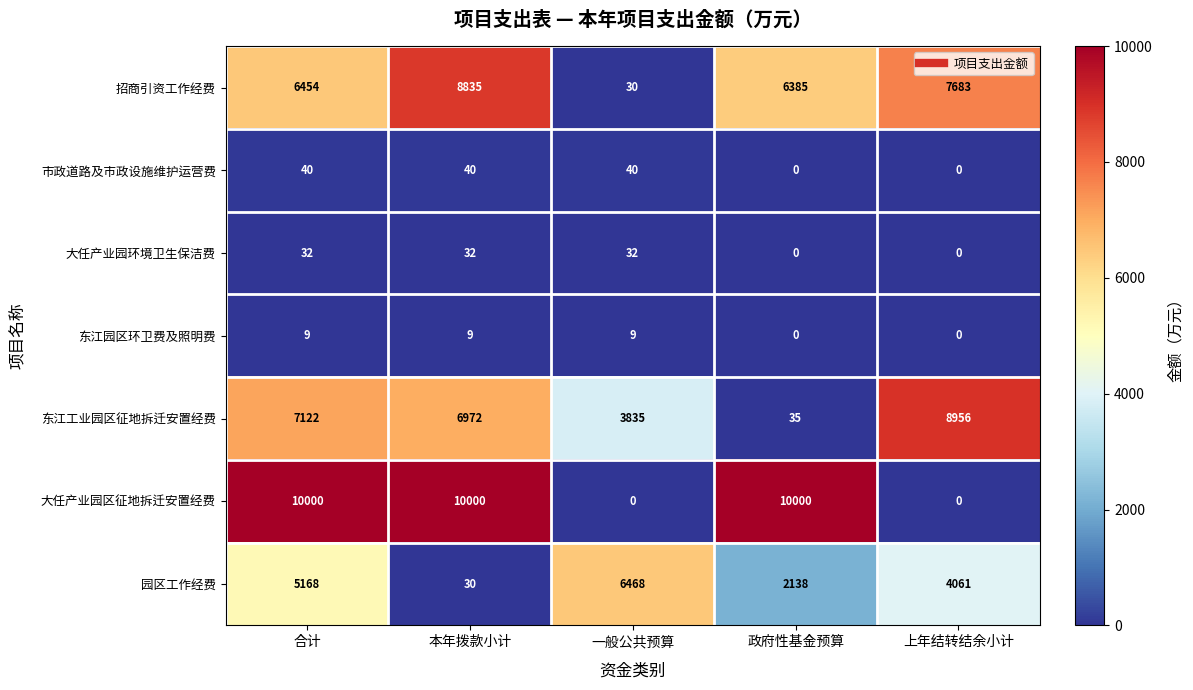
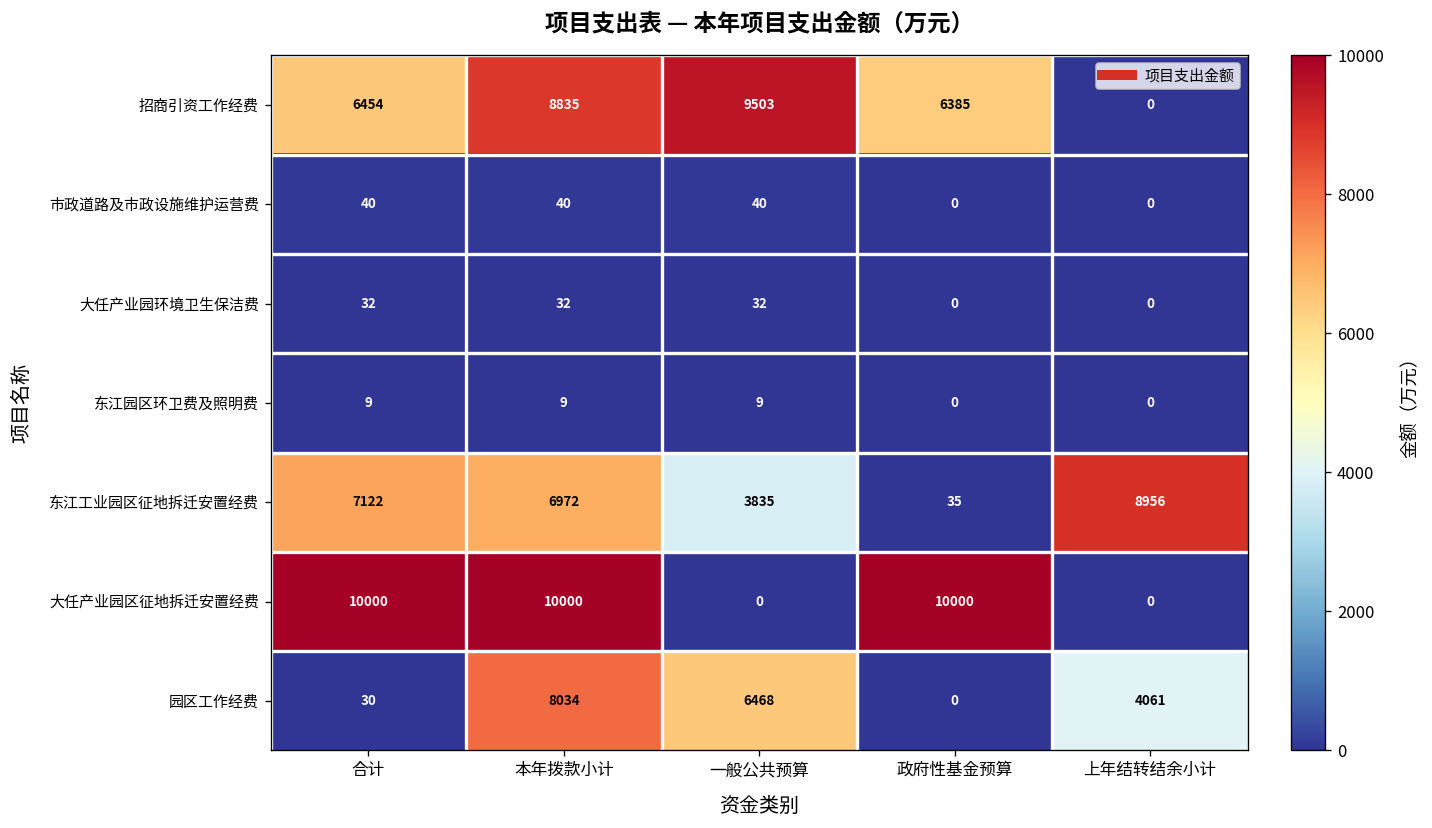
招商引资工作经费, 一般公共预算: 30 -> 9503
招商引资工作经费, 上年结转结余小计: 7683 -> 0
园区工作经费, 合计: 5168 -> 30
园区工作经费, 本年拨款小计: 30 -> 8034
园区工作经费, 政府性基金预算: 2138 -> 0
